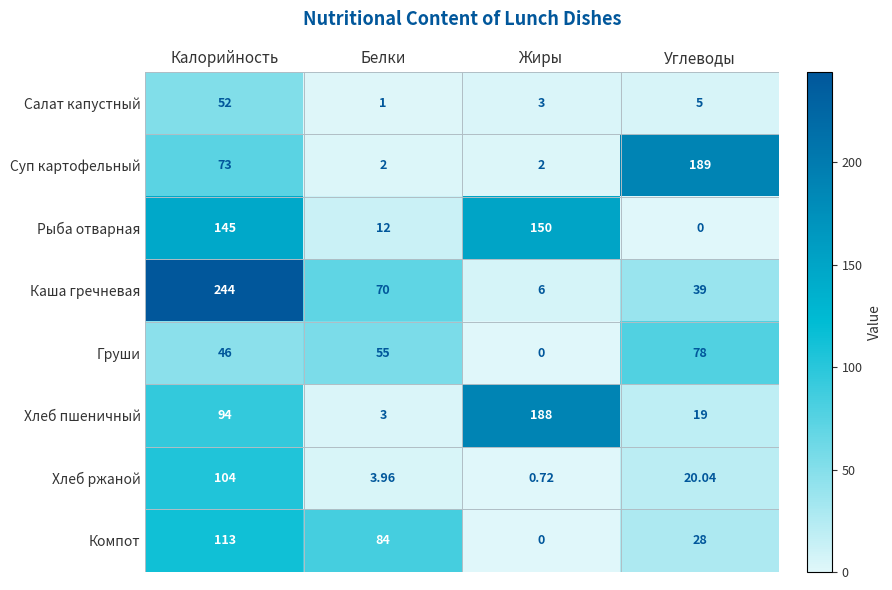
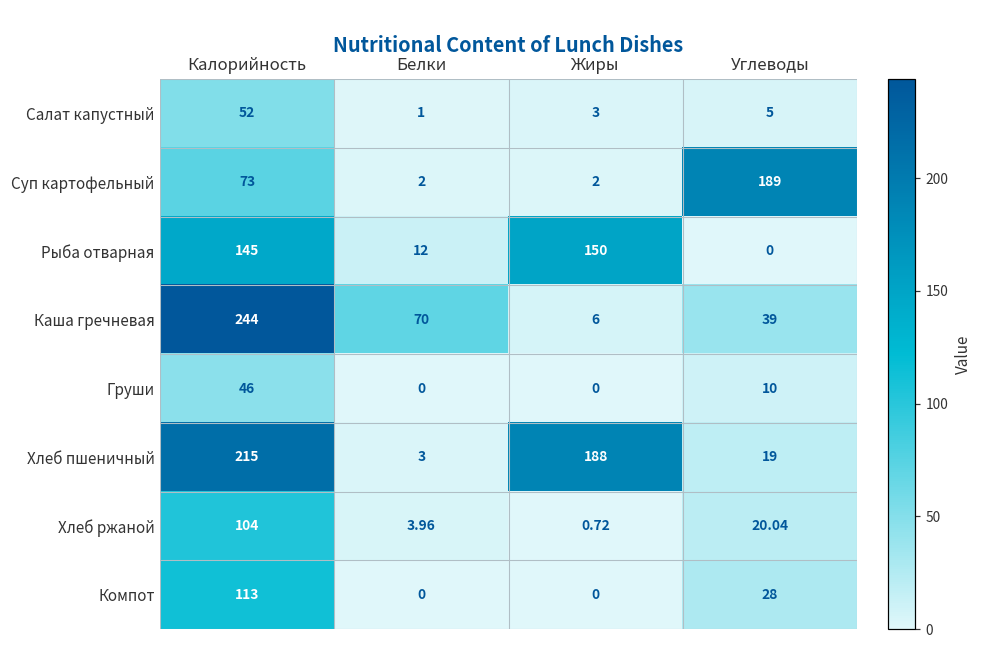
Груши, Белки: 55 -> 0
Груши, Углеводы: 78 -> 10
Хлеб пшеничный, Калорийность: 94 -> 215
Компот, Белки: 84 -> 0
